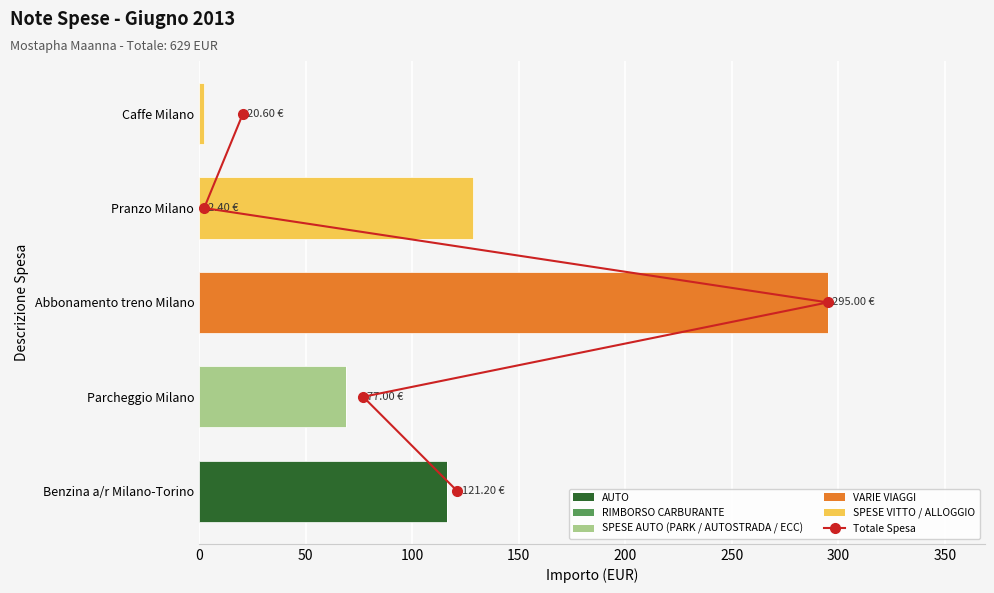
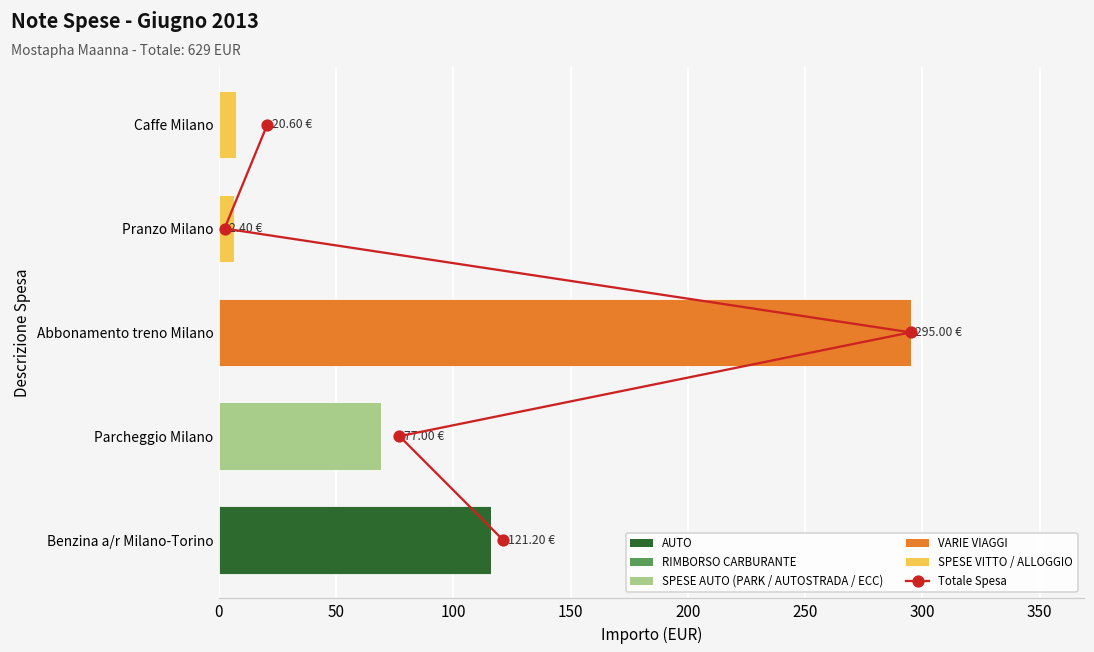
SPESE VITTO / ALLOGGIO, Caffe Milano: 2 -> 7
SPESE VITTO / ALLOGGIO, Pranzo Milano: 129 -> 7
